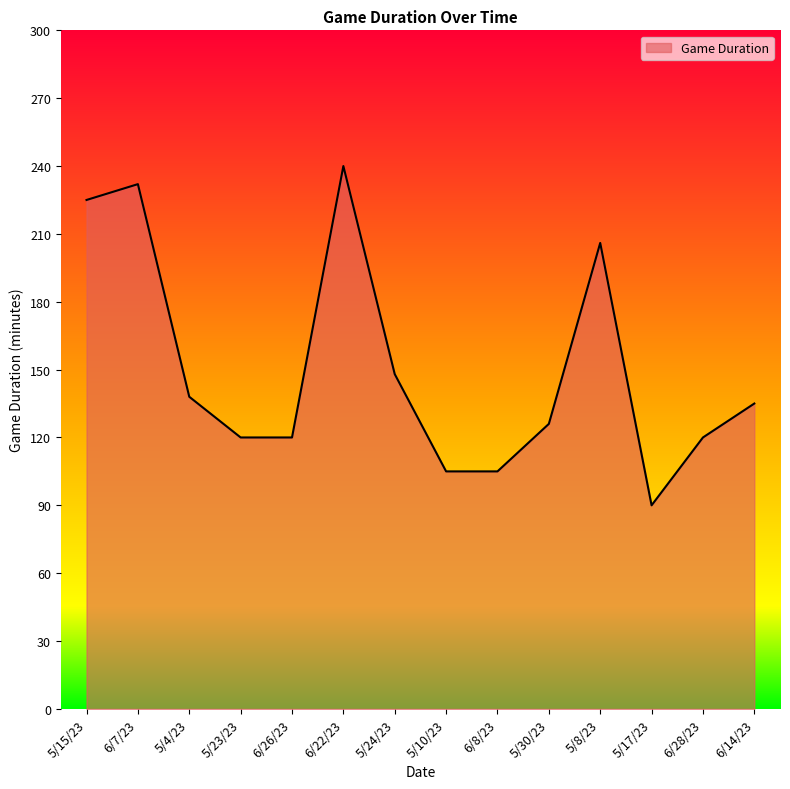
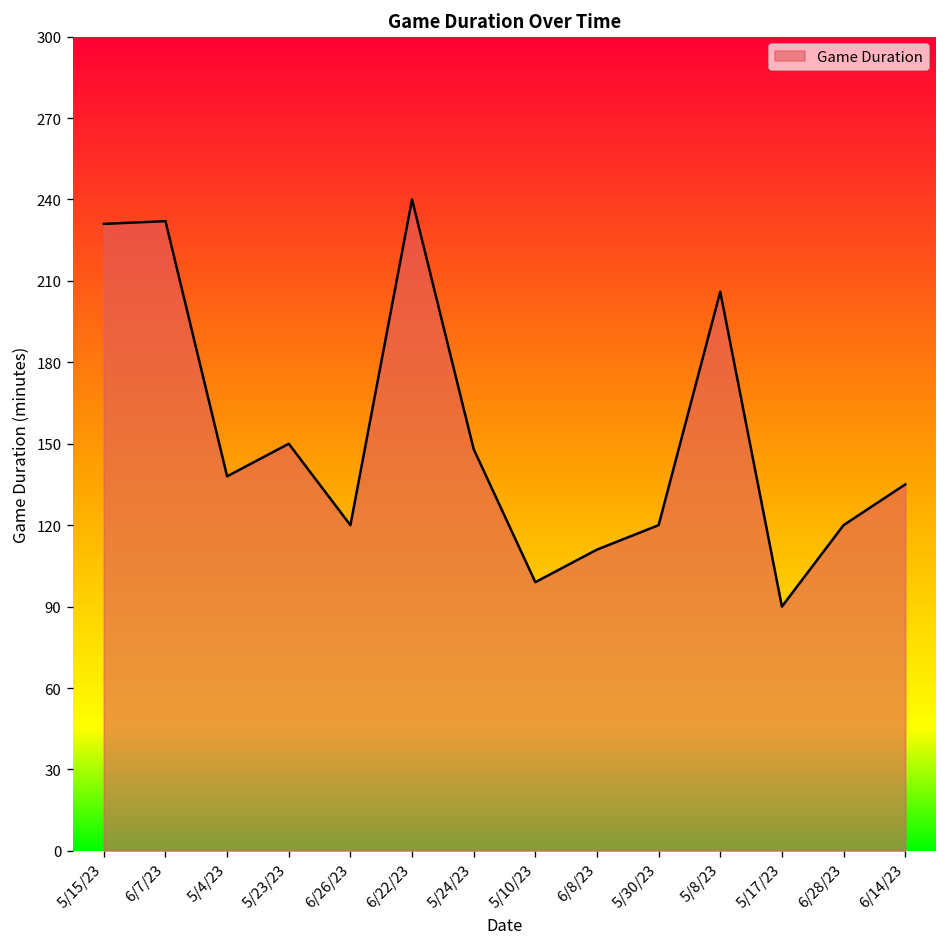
5/15/23: 225 -> 231
5/23/23: 120 -> 150
5/10/23: 105 -> 99
6/8/23: 105 -> 111
5/30/23: 126 -> 120
